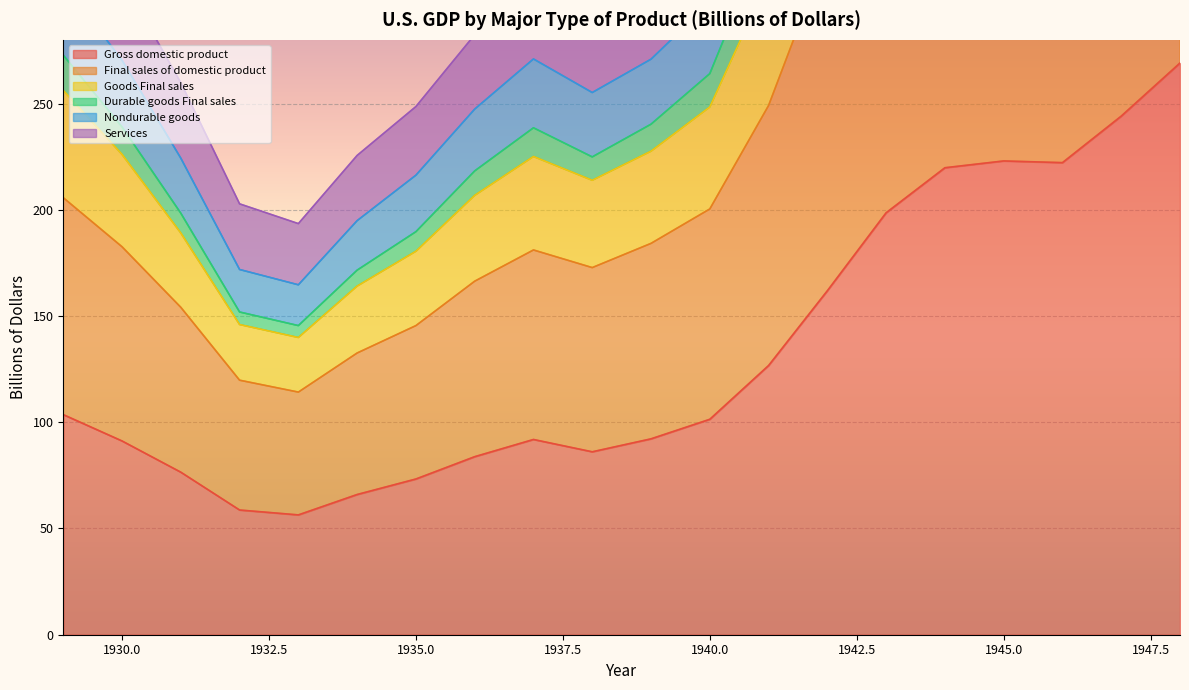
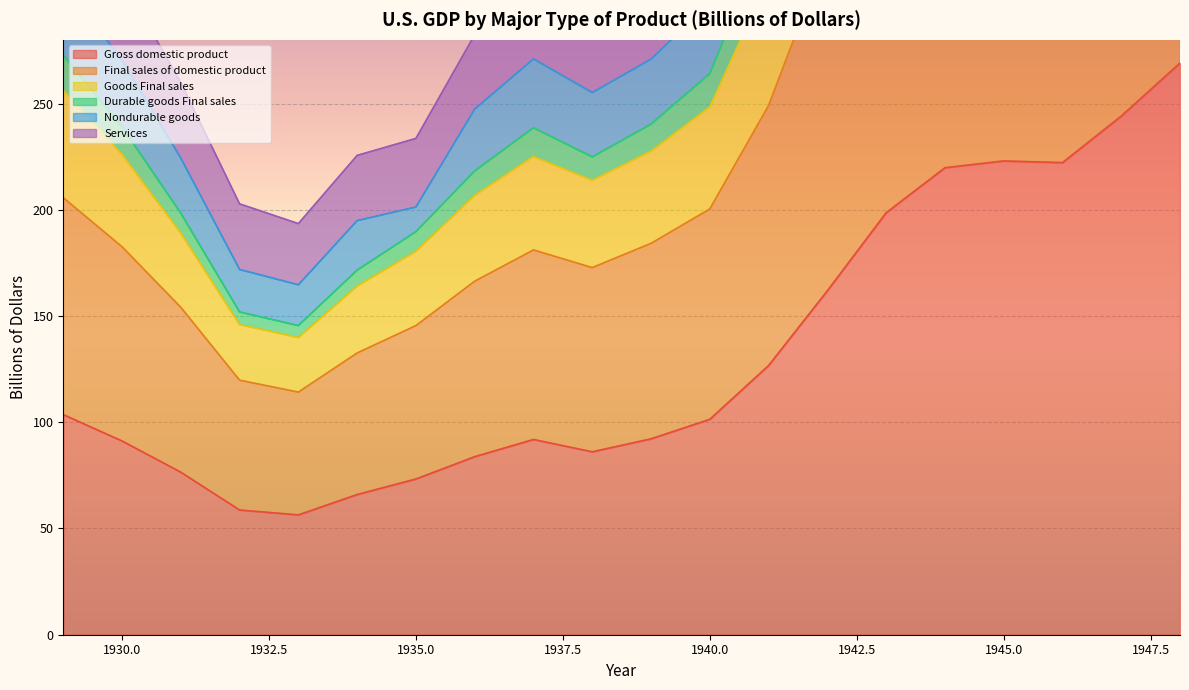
Nondurable goods, 1935.0: 27 -> 12
